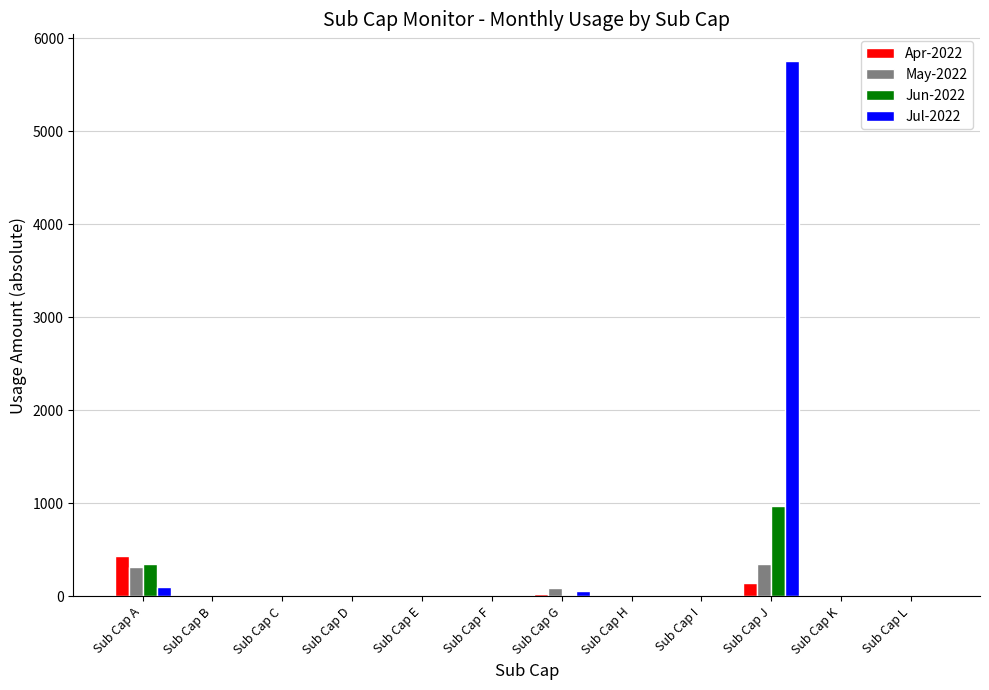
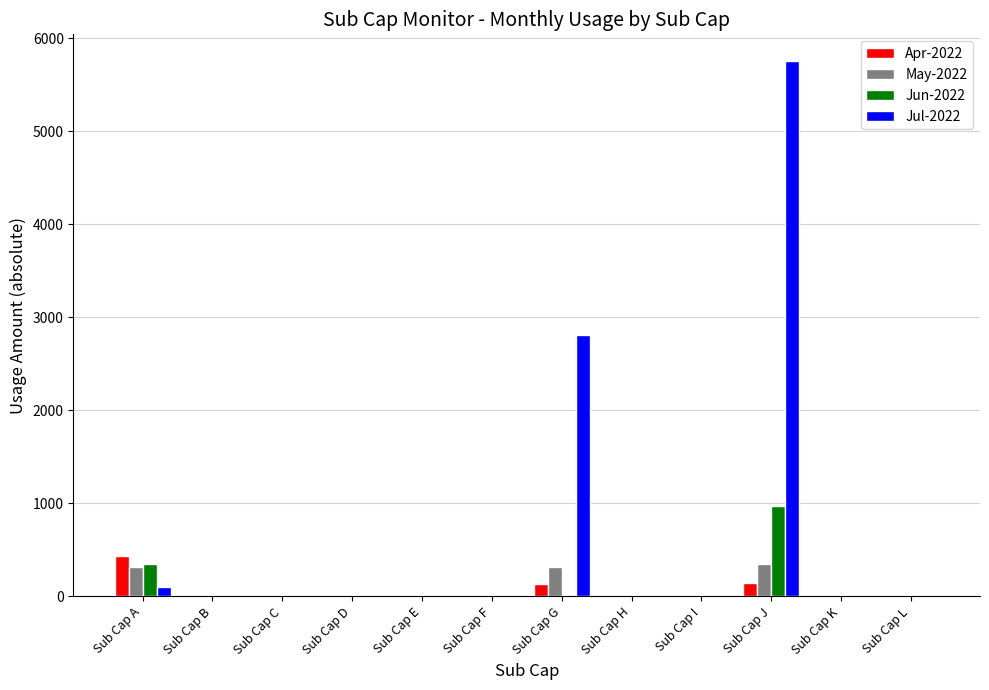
Apr-2022, Sub Cap G: 0 -> 100
May-2022, Sub Cap G: 100 -> 300
Jul-2022, Sub Cap G: 100 -> 2800
